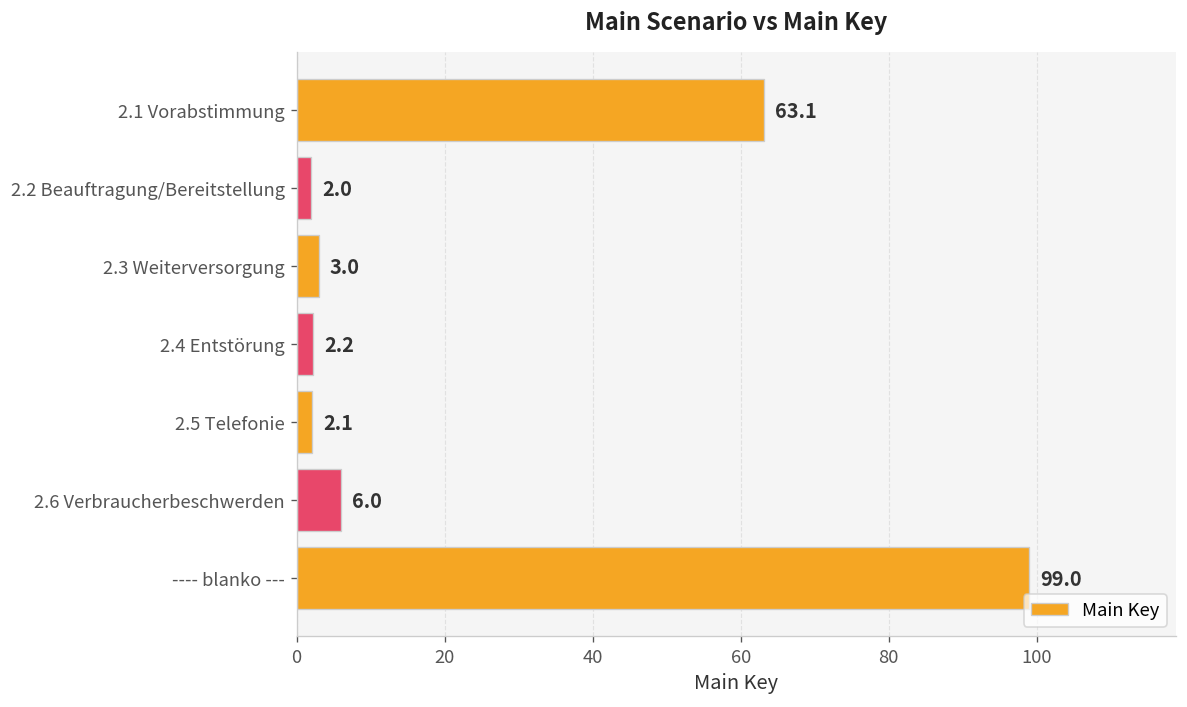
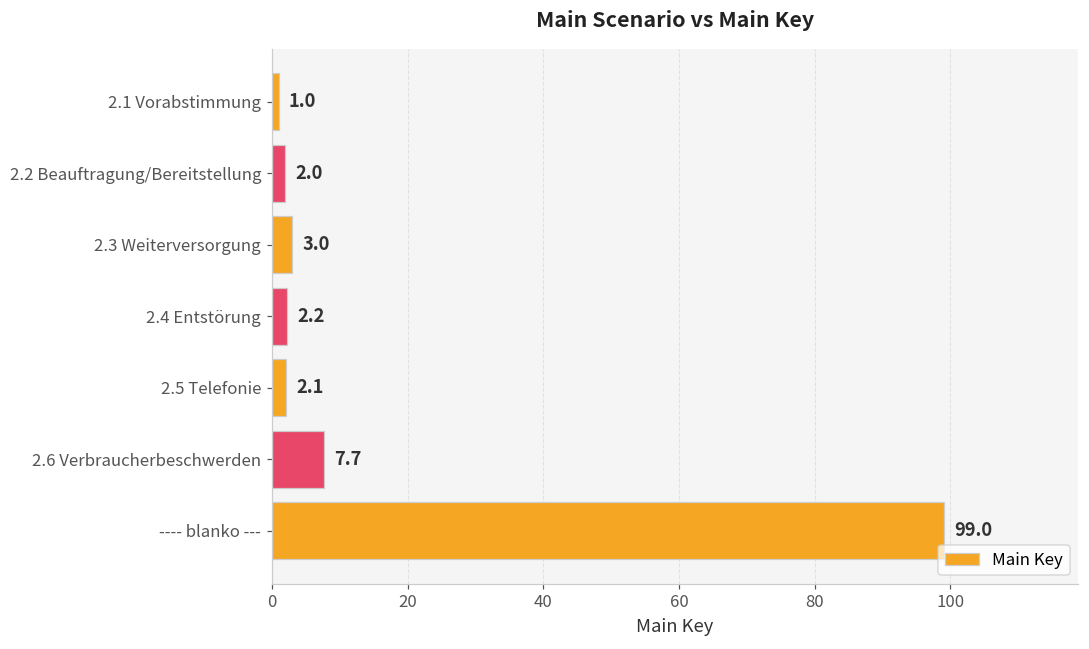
2.1 Vorabstimmung: 63.1 -> 1.0
2.6 Verbraucherbeschwerden: 6.0 -> 7.7
